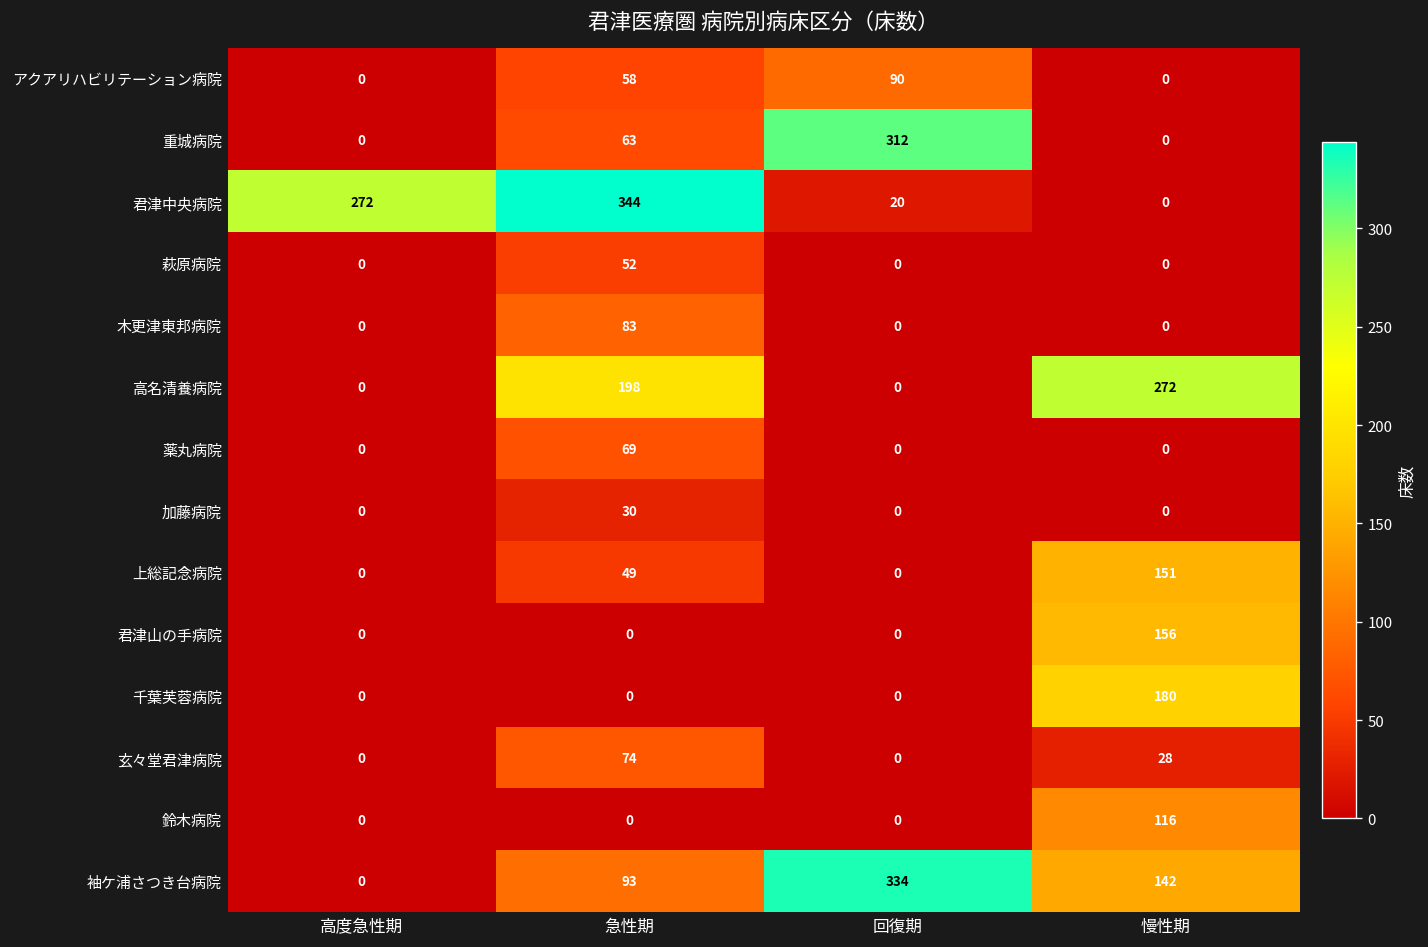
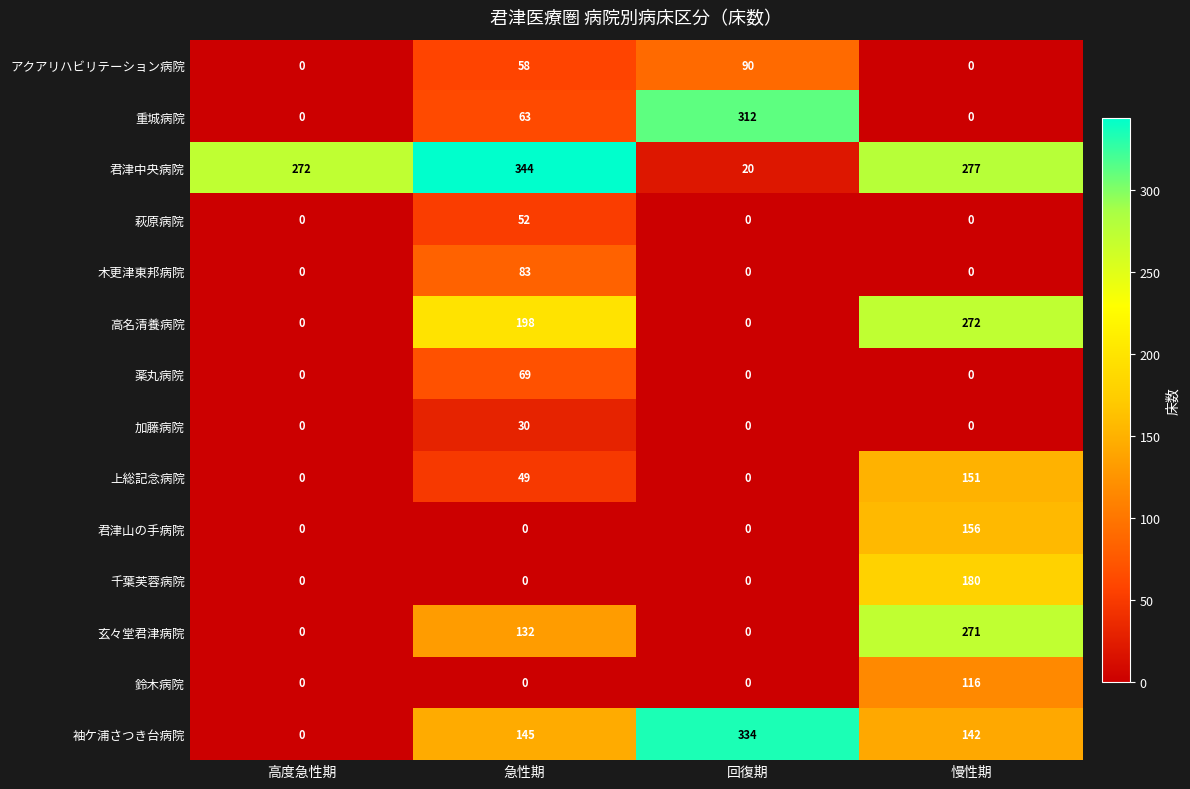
君津中央病院, 慢性期: 0 -> 277
玄々堂君津病院, 急性期: 74 -> 132
玄々堂君津病院, 慢性期: 28 -> 271
袖ケ浦さつき台病院, 急性期: 93 -> 145
